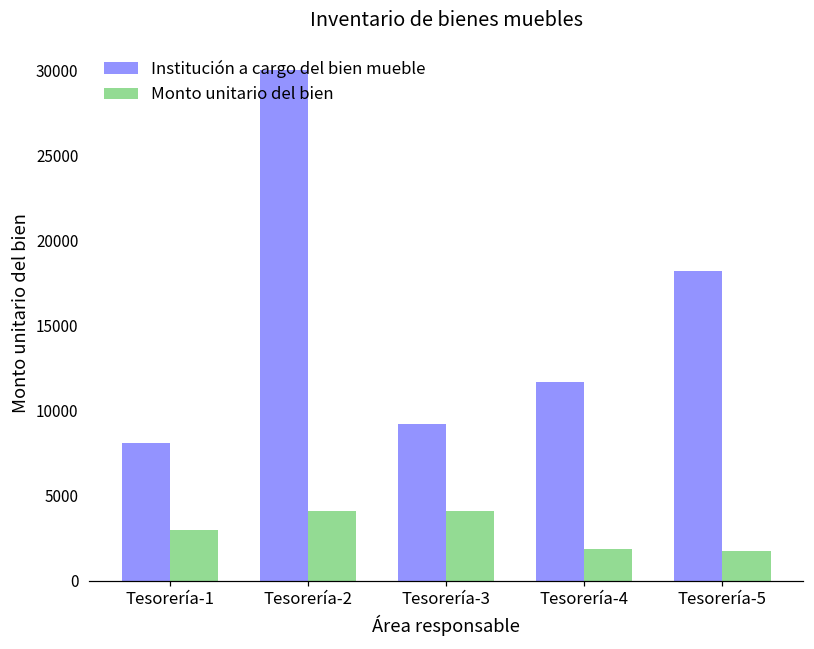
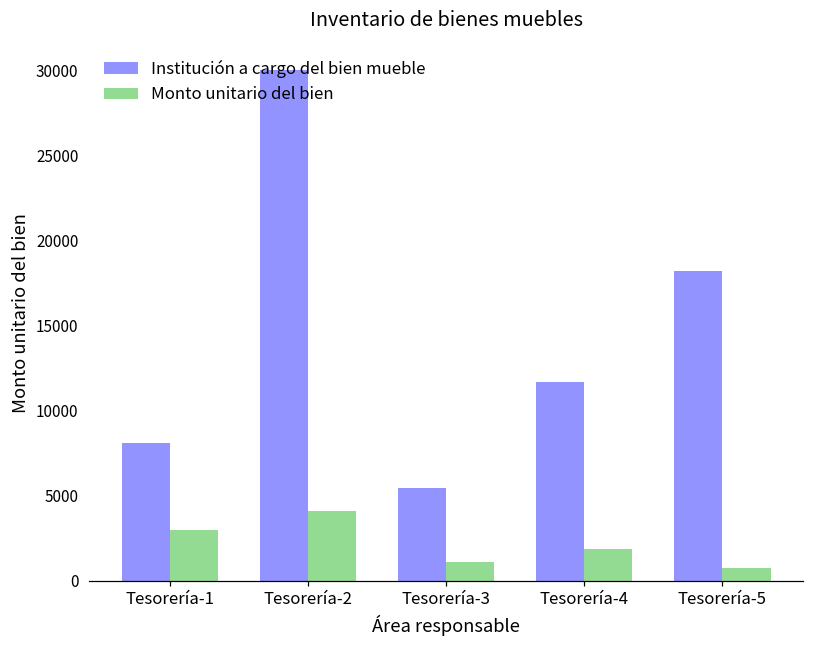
Institución a cargo del bien mueble, Tesorería-3: 9200 -> 5400
Monto unitario del bien, Tesorería-3: 4100 -> 1100
Monto unitario del bien, Tesorería-5: 1700 -> 700
